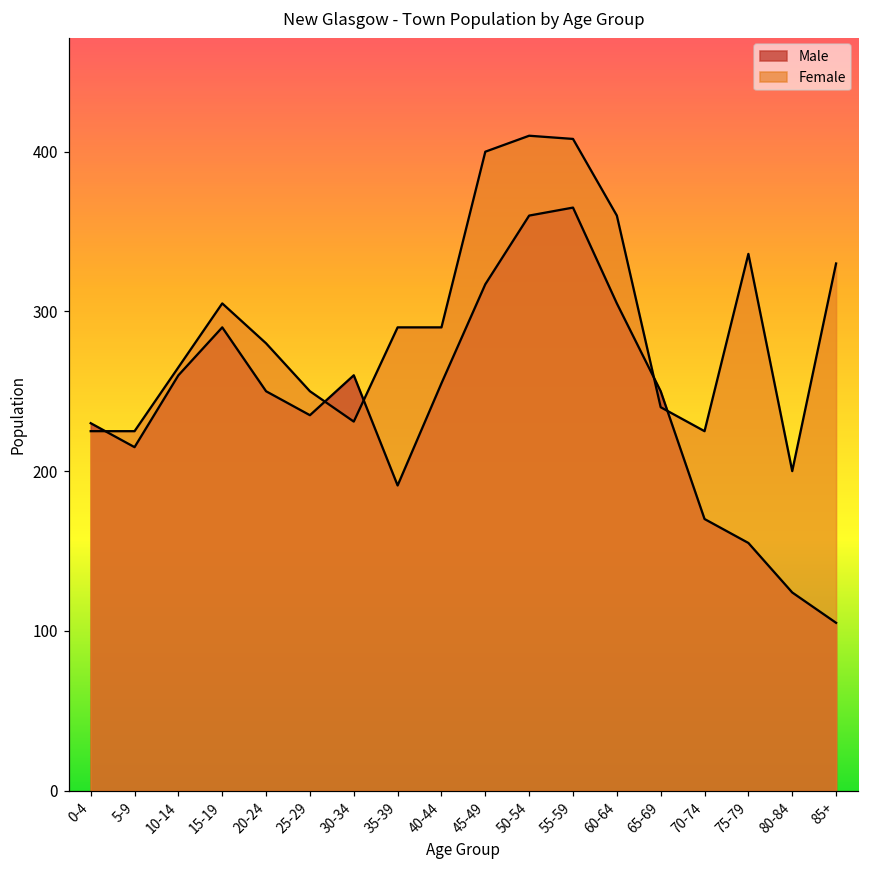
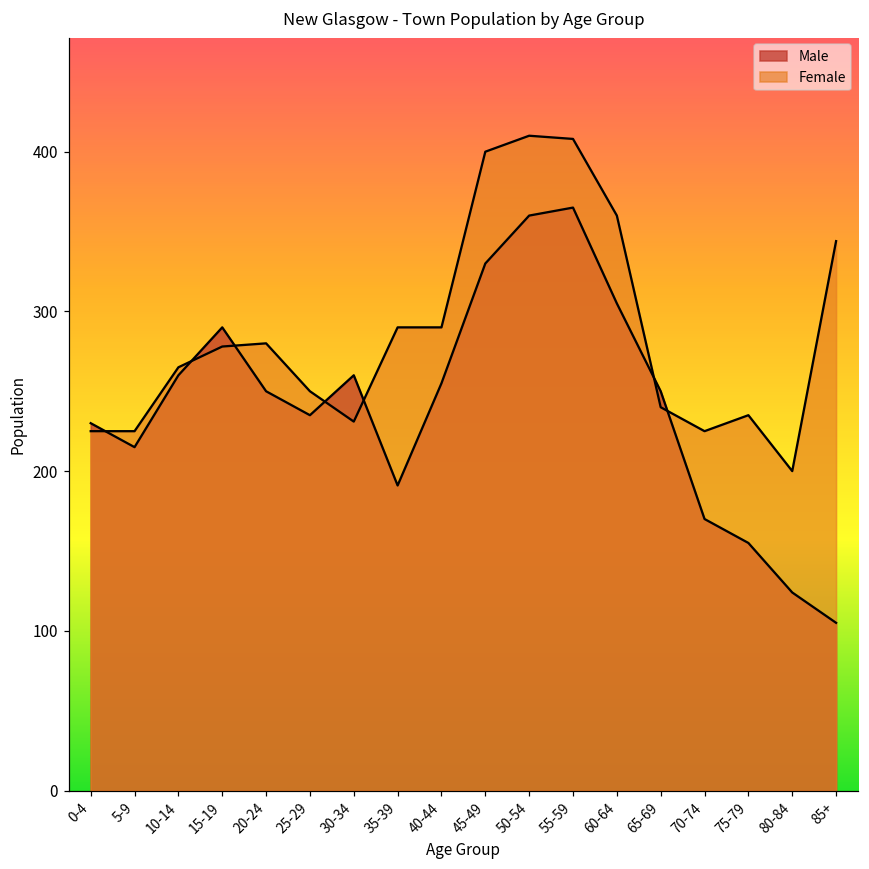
Female, 15-19: 305 -> 278
Male, 45-49: 317 -> 330
Female, 75-79: 336 -> 235
Female, 85+: 330 -> 344
